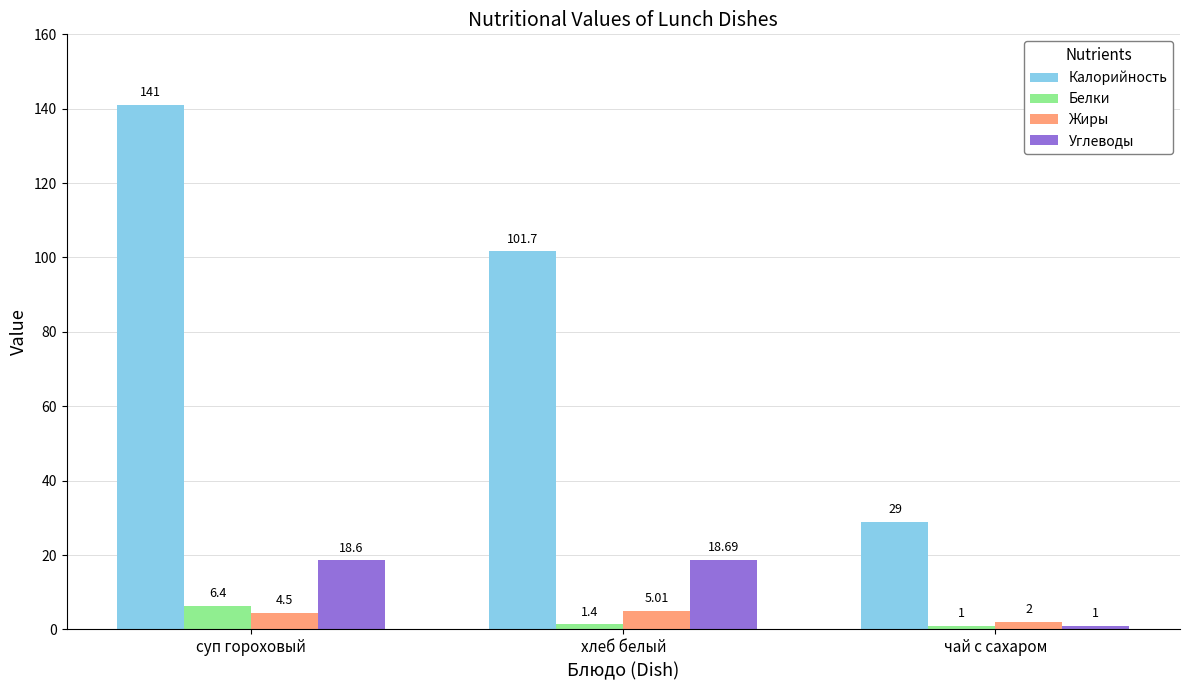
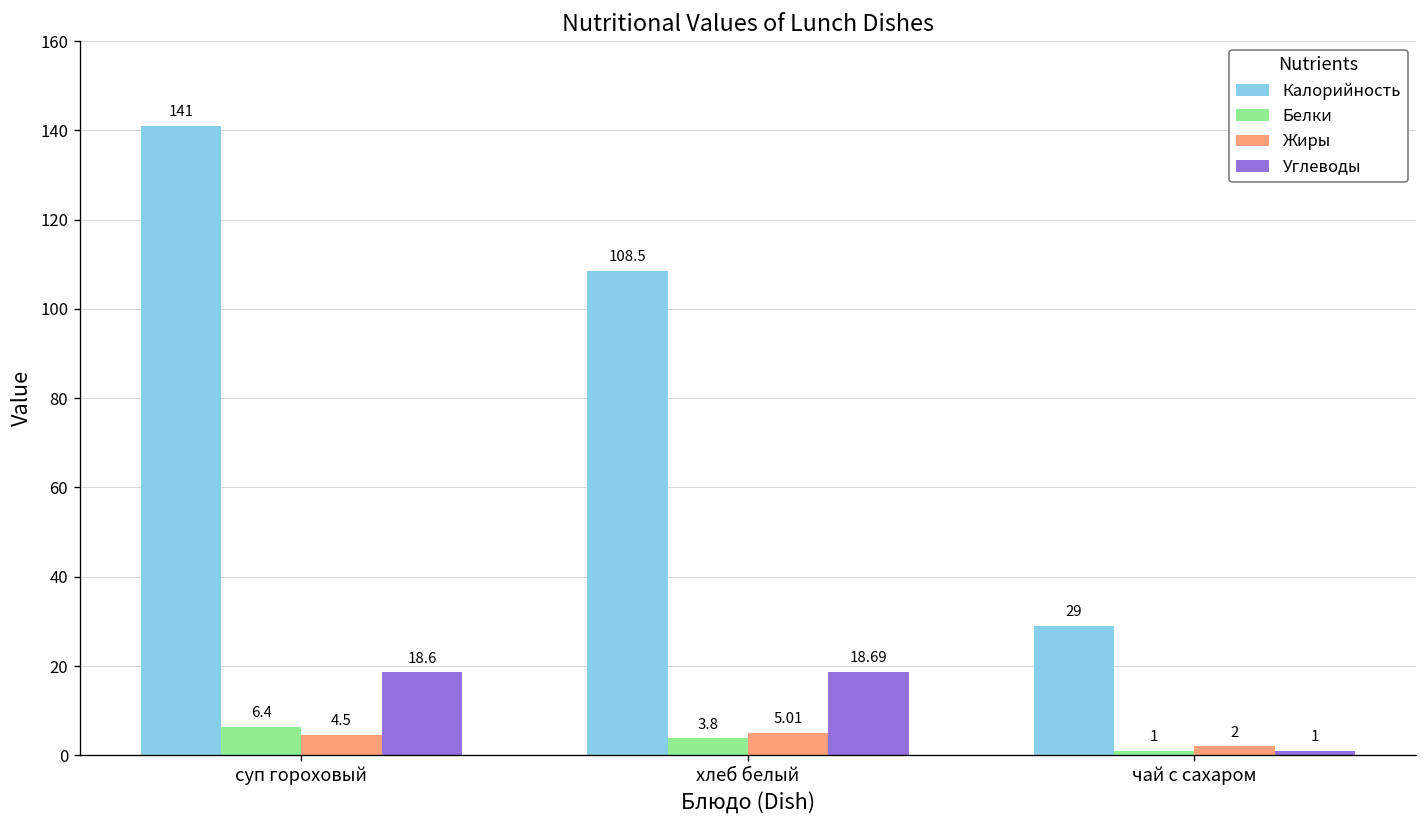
Калорийность, хлеб белый: 101.7 -> 108.5
Белки, хлеб белый: 1.4 -> 3.8
